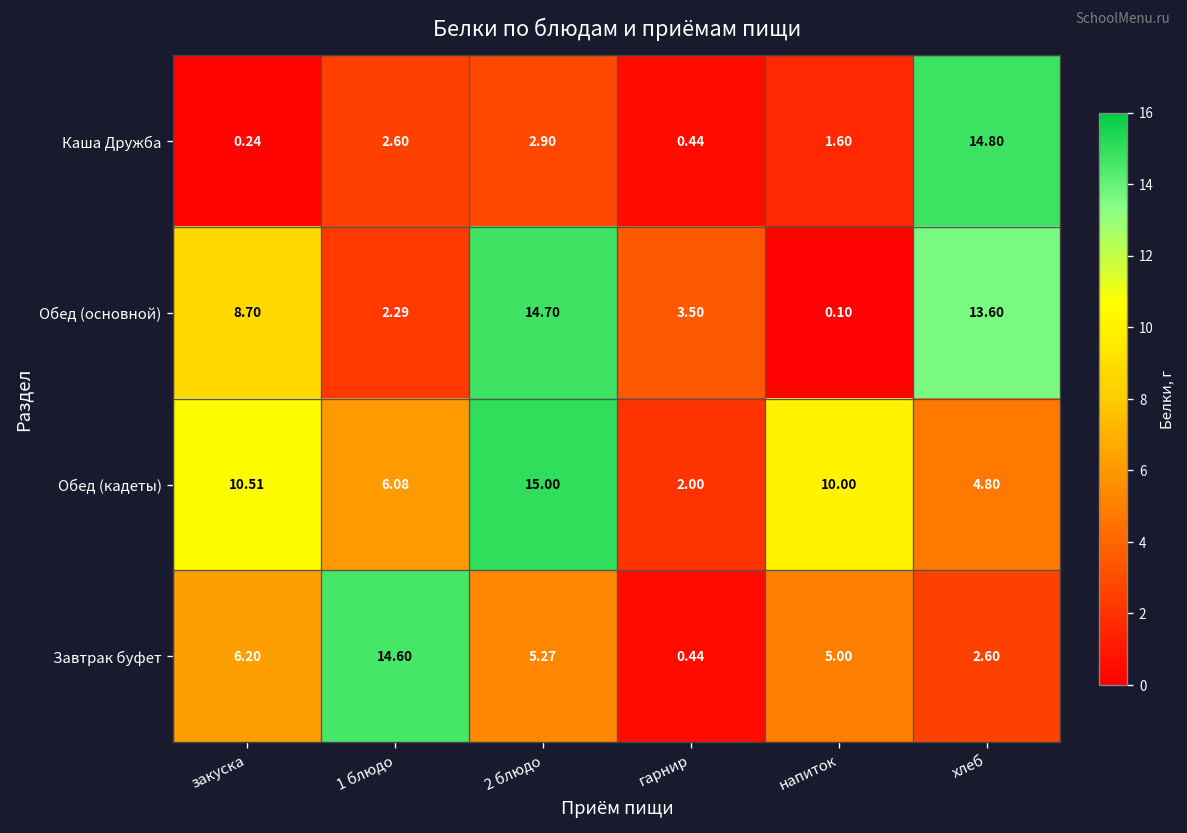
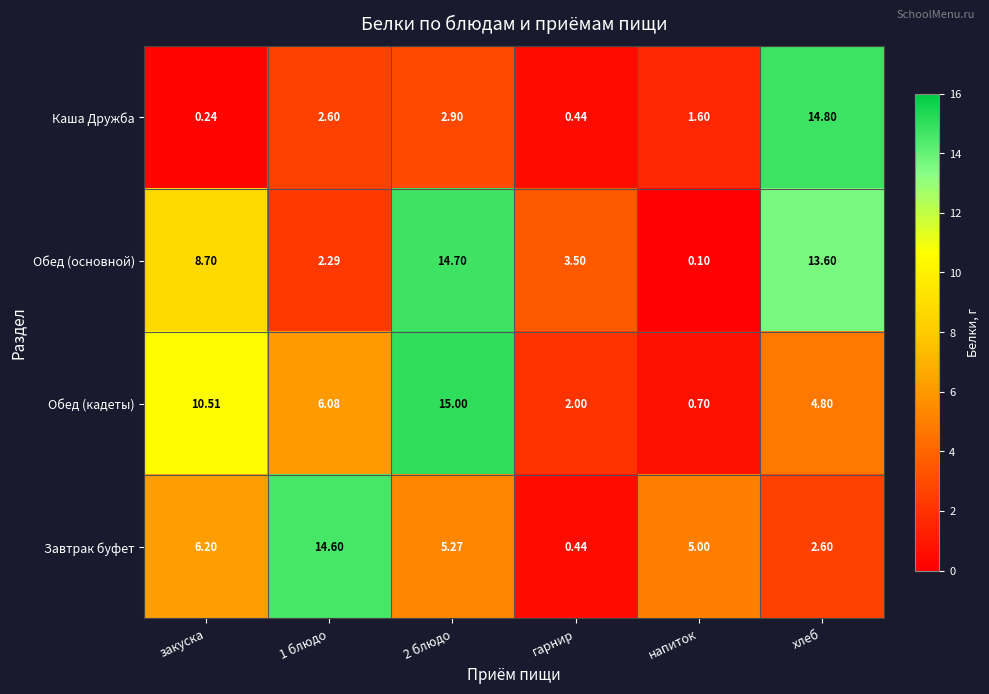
Обед (кадеты), напиток: 10.00 -> 0.70
